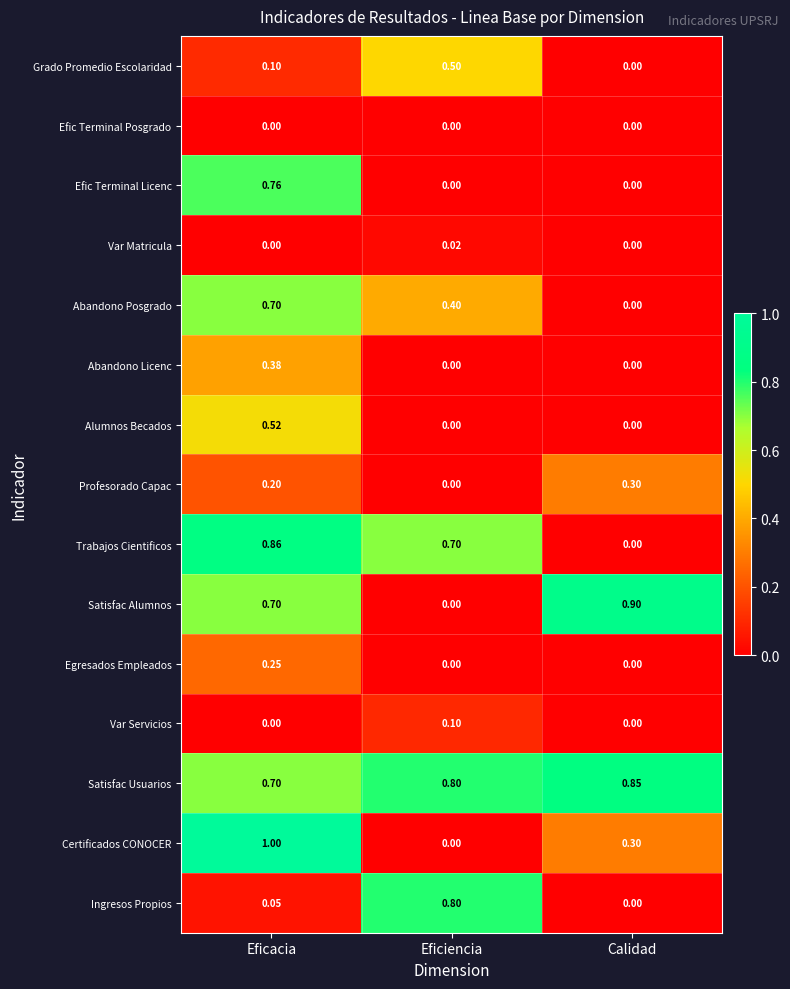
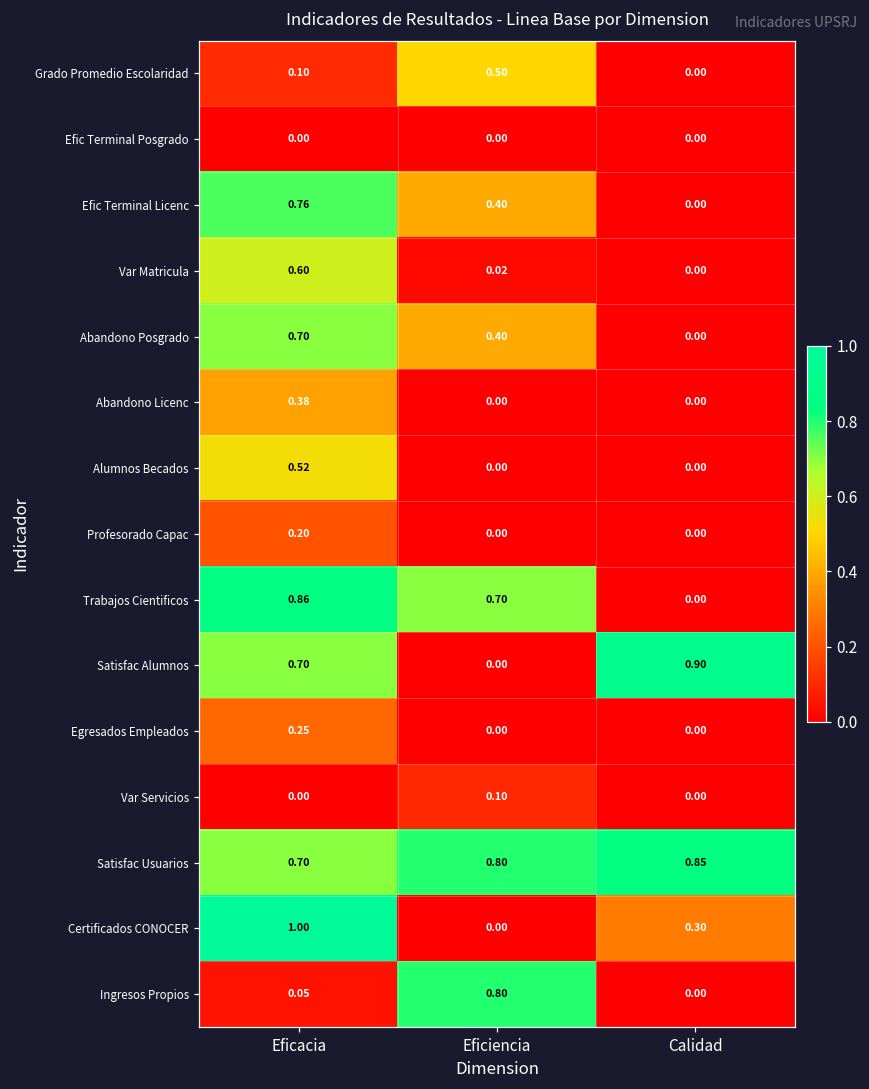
Efic Terminal Licenc, Eficiencia: 0.00 -> 0.40
Var Matricula, Eficacia: 0.00 -> 0.60
Profesorado Capac, Calidad: 0.30 -> 0.00
